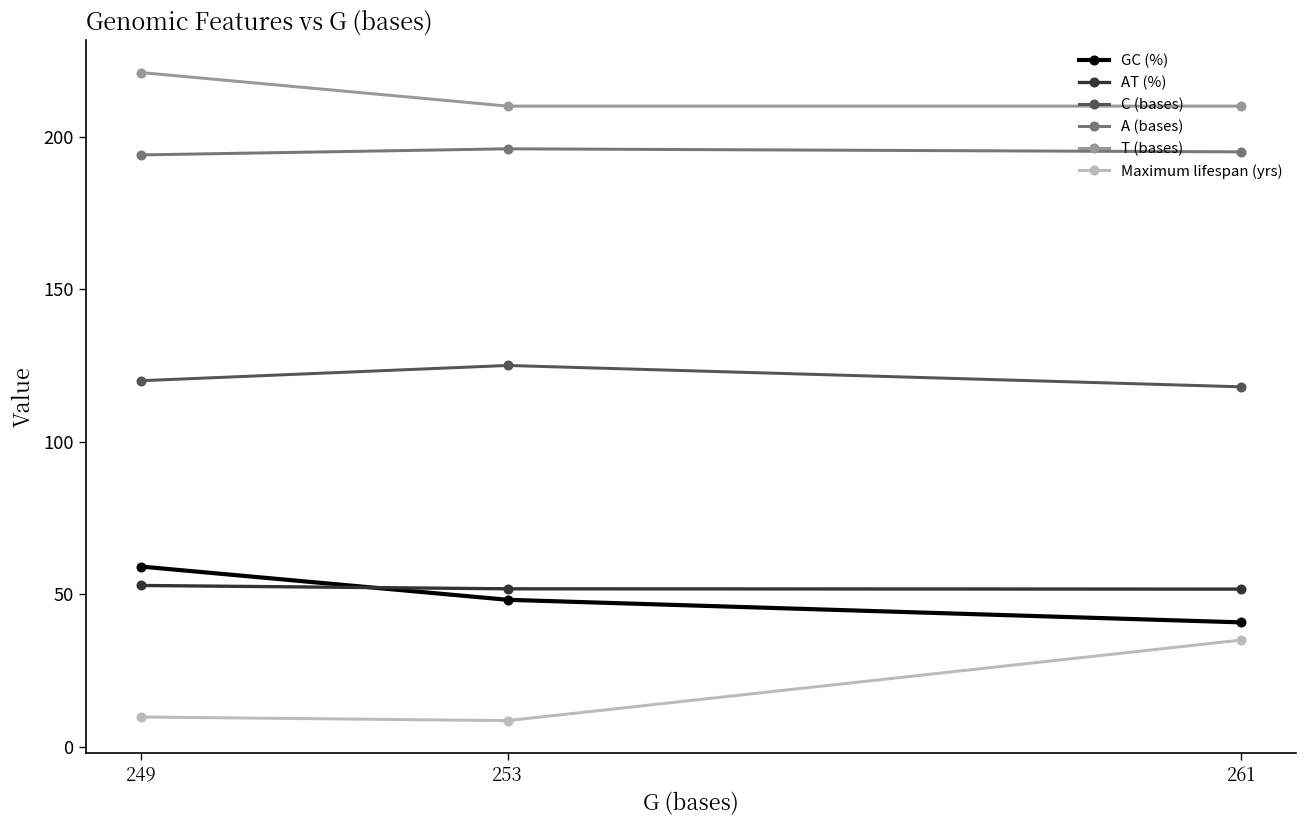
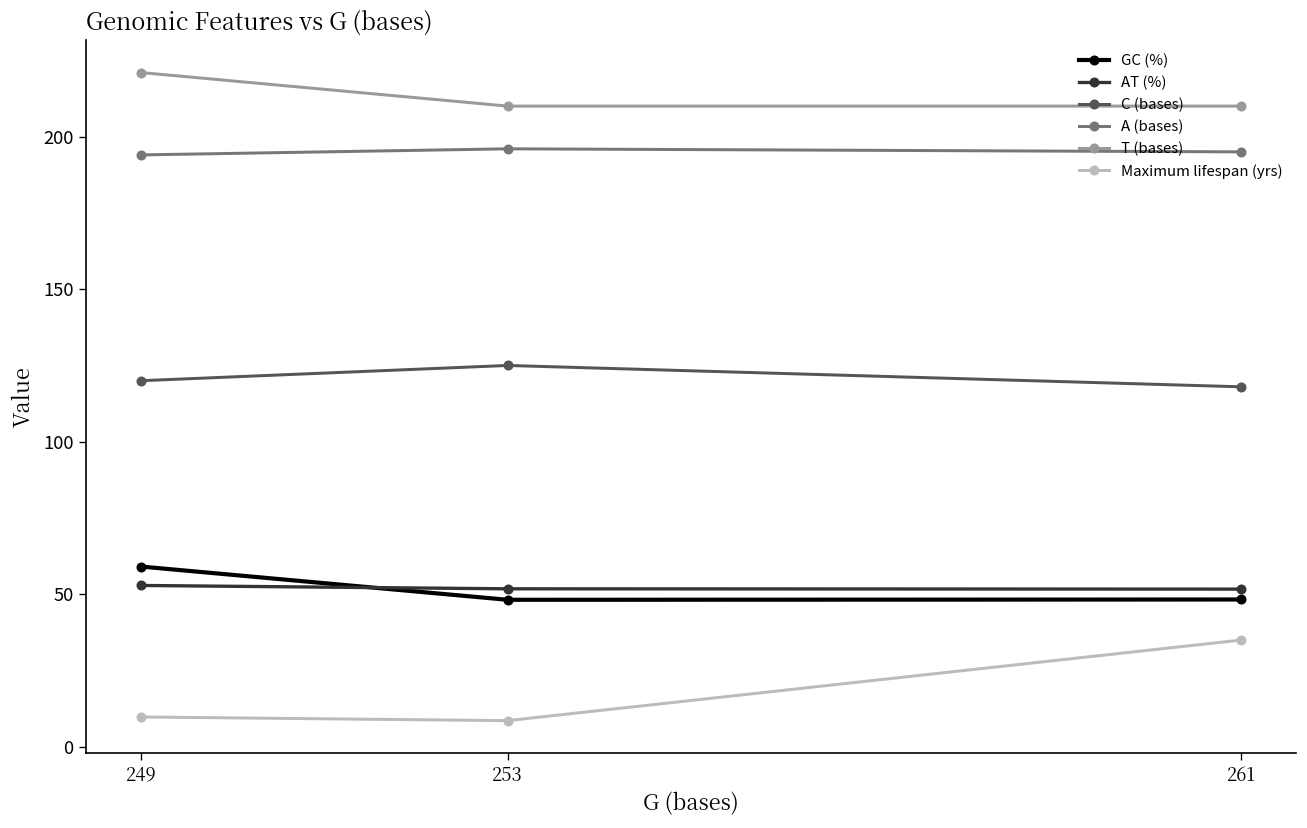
GC (%), 261: 41 -> 48
